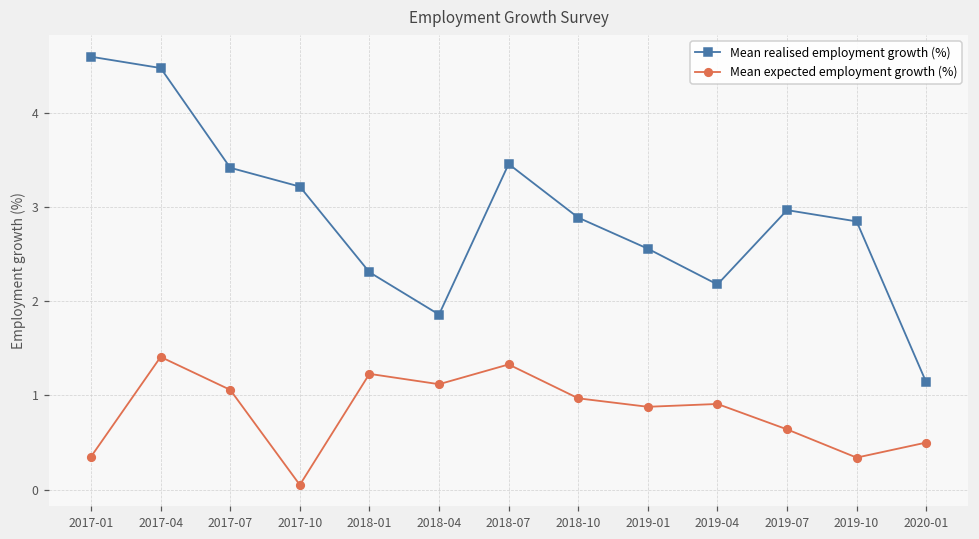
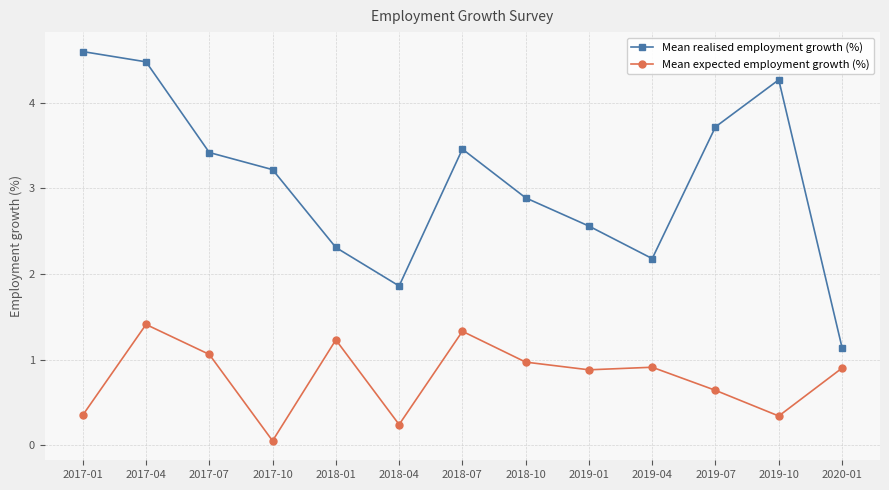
Mean expected employment growth (%), 2018-04: 1.1 -> 0.2
Mean realised employment growth (%), 2019-07: 3.0 -> 3.7
Mean realised employment growth (%), 2019-10: 2.9 -> 4.3
Mean expected employment growth (%), 2020-01: 0.5 -> 0.9
